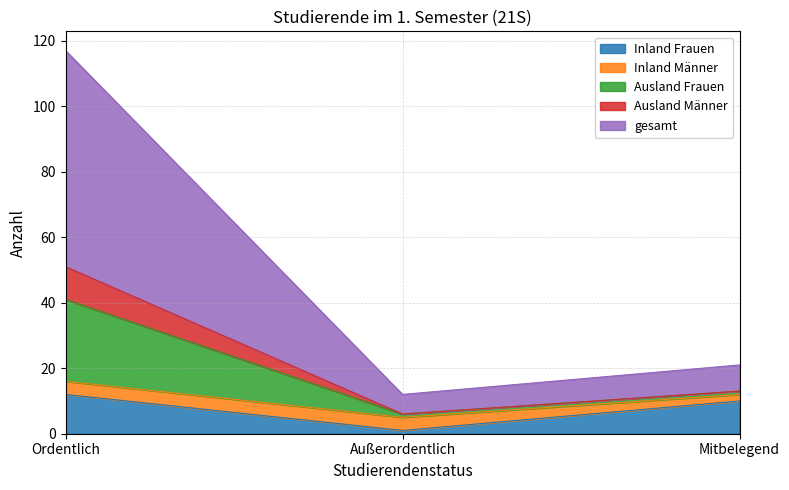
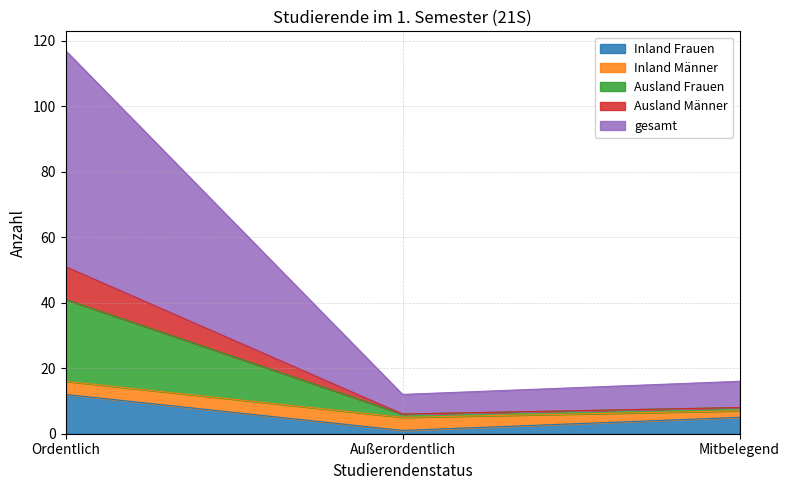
Inland Frauen, Mitbelegend: 10 -> 5
